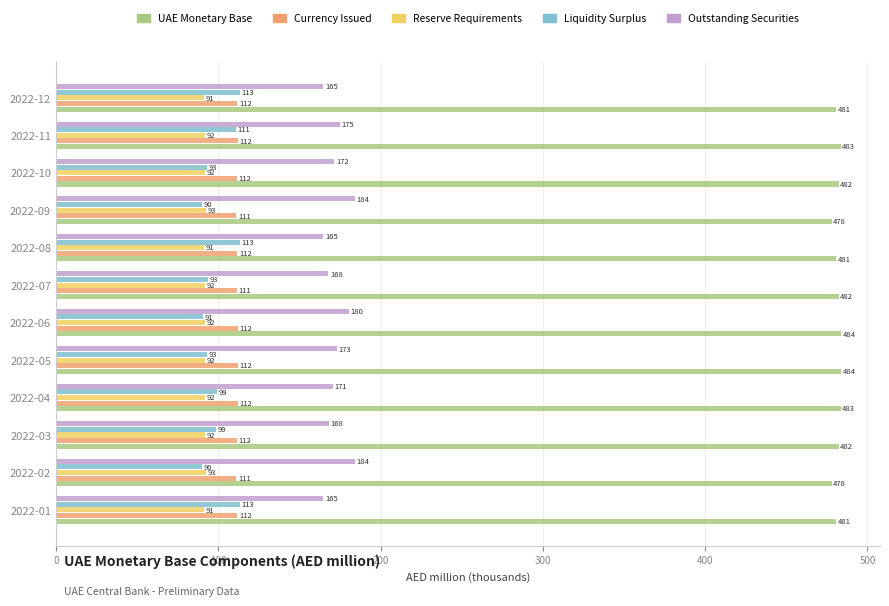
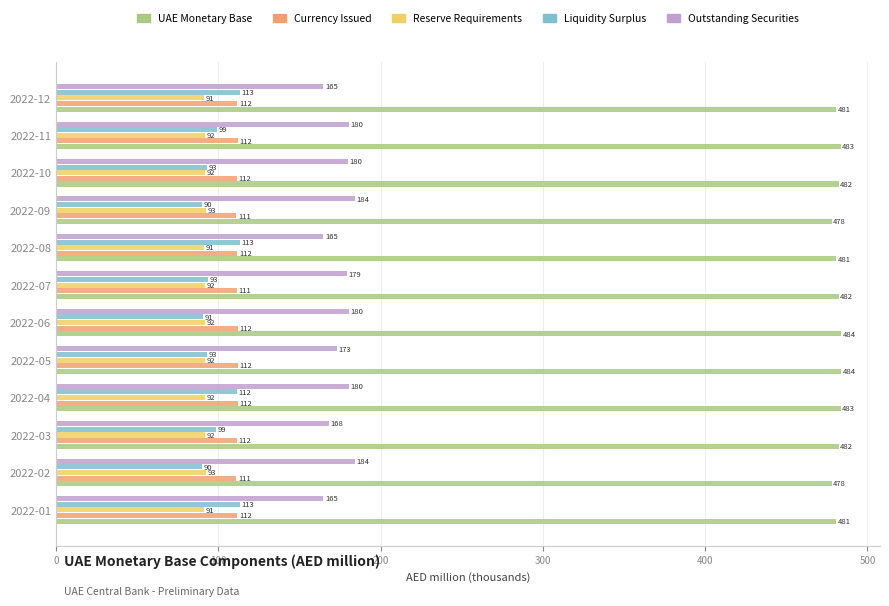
Outstanding Securities, 2022-11: 175 -> 180
Liquidity Surplus, 2022-11: 111 -> 99
Outstanding Securities, 2022-10: 172 -> 180
Outstanding Securities, 2022-07: 168 -> 179
Outstanding Securities, 2022-04: 171 -> 180
Liquidity Surplus, 2022-04: 99 -> 112
